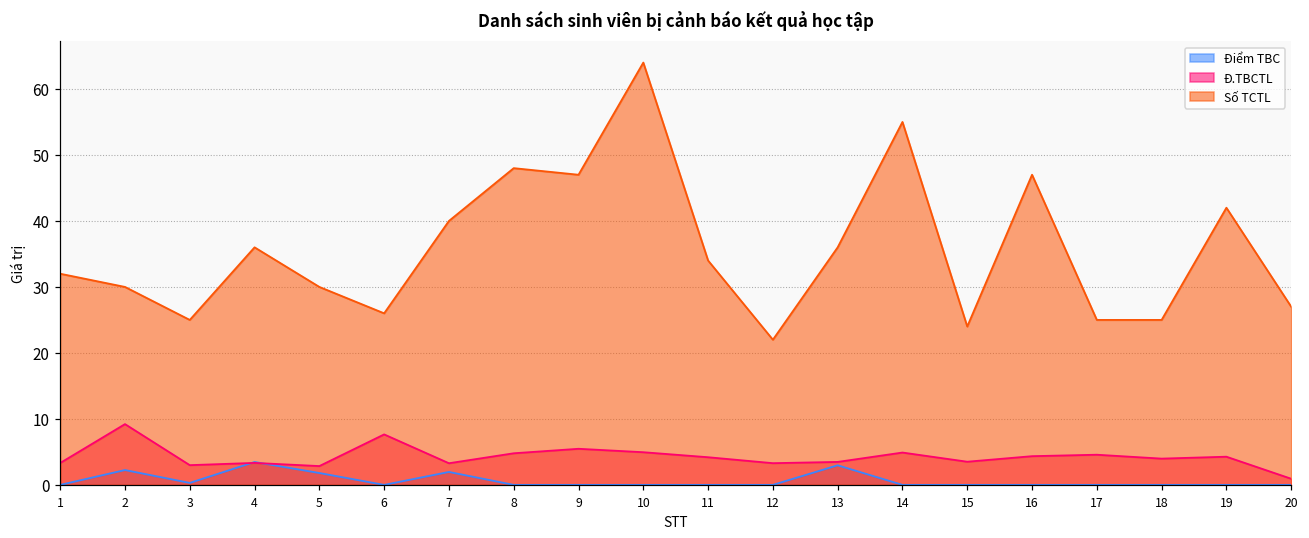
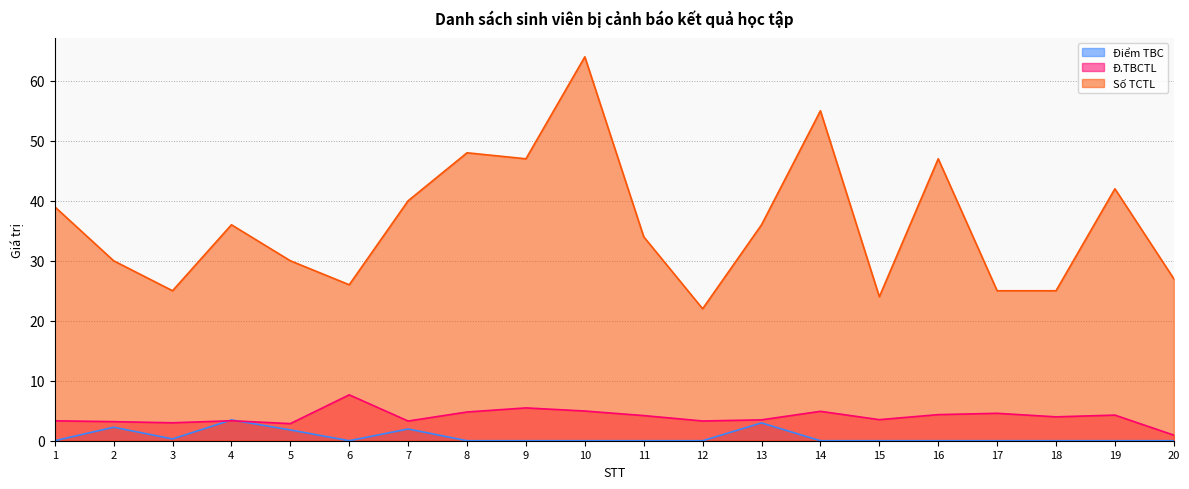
Số TCTL, 1: 32 -> 39
Đ.TBCTL, 2: 9 -> 3
